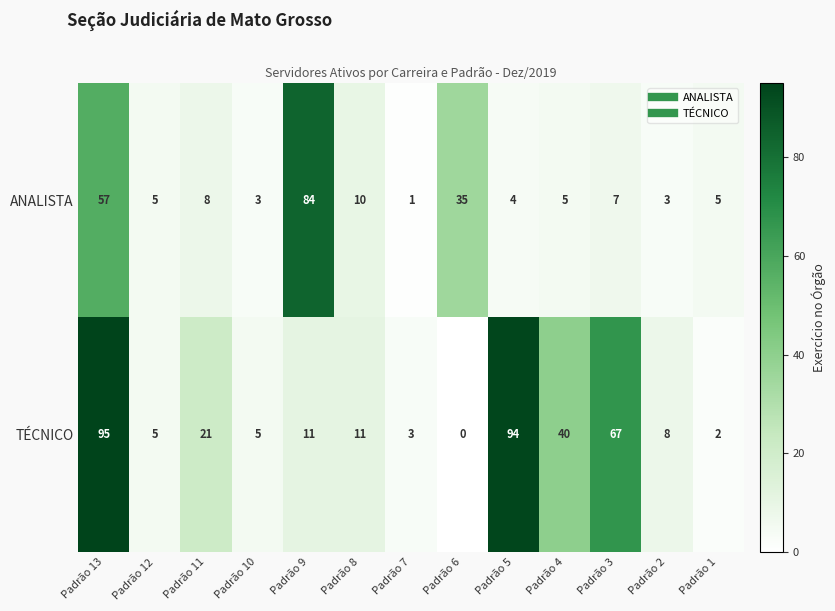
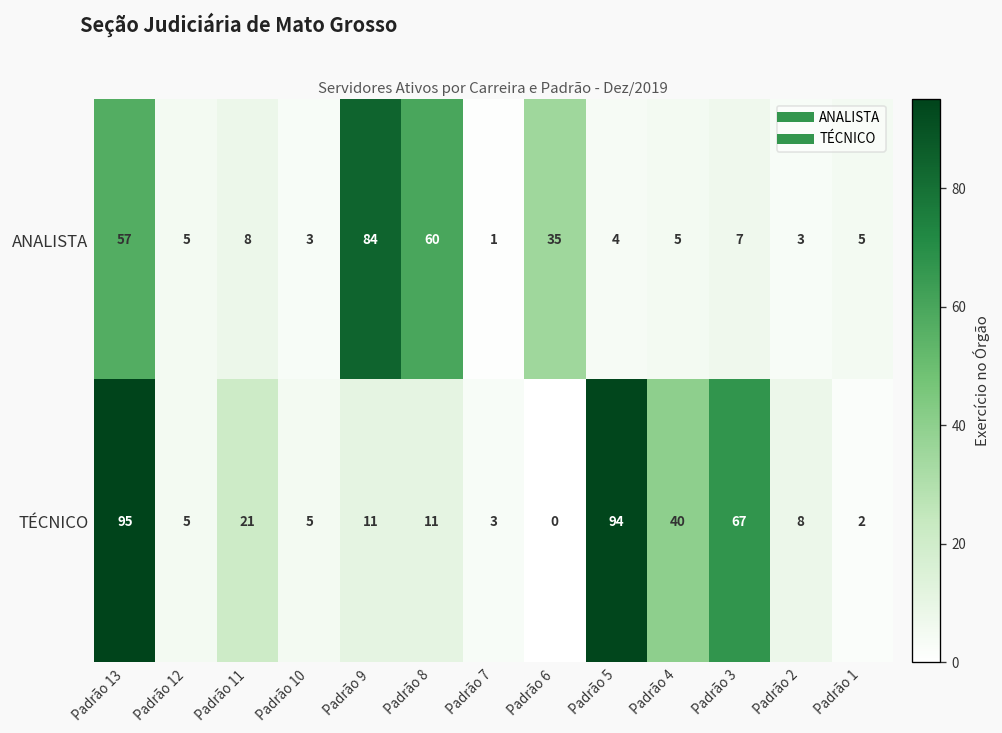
ANALISTA, Padrão 8: 10 -> 60
